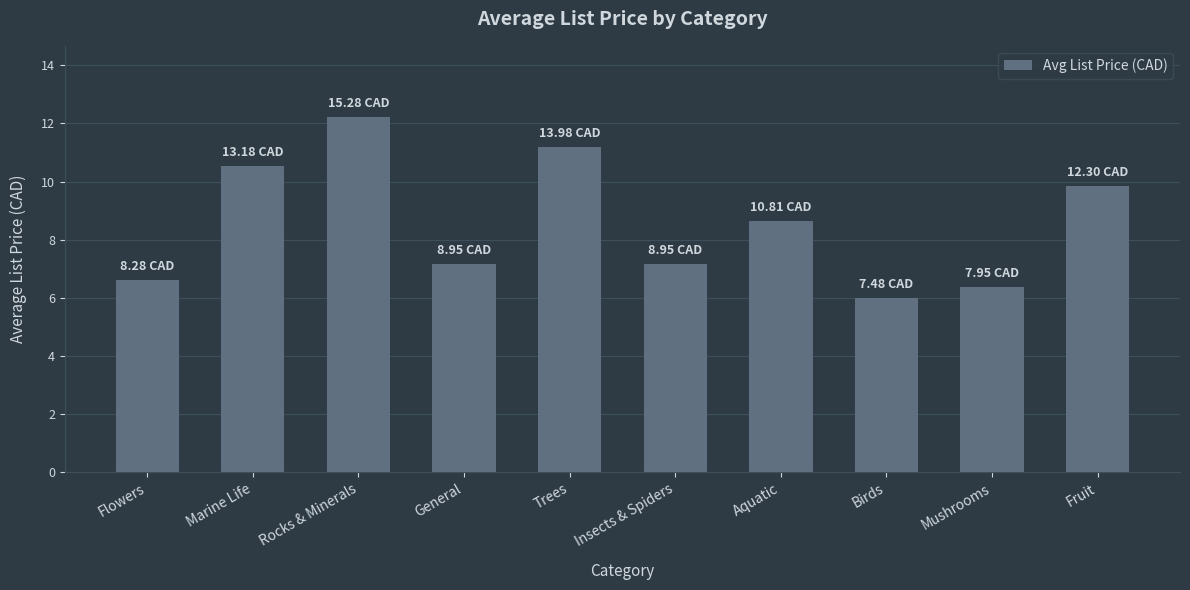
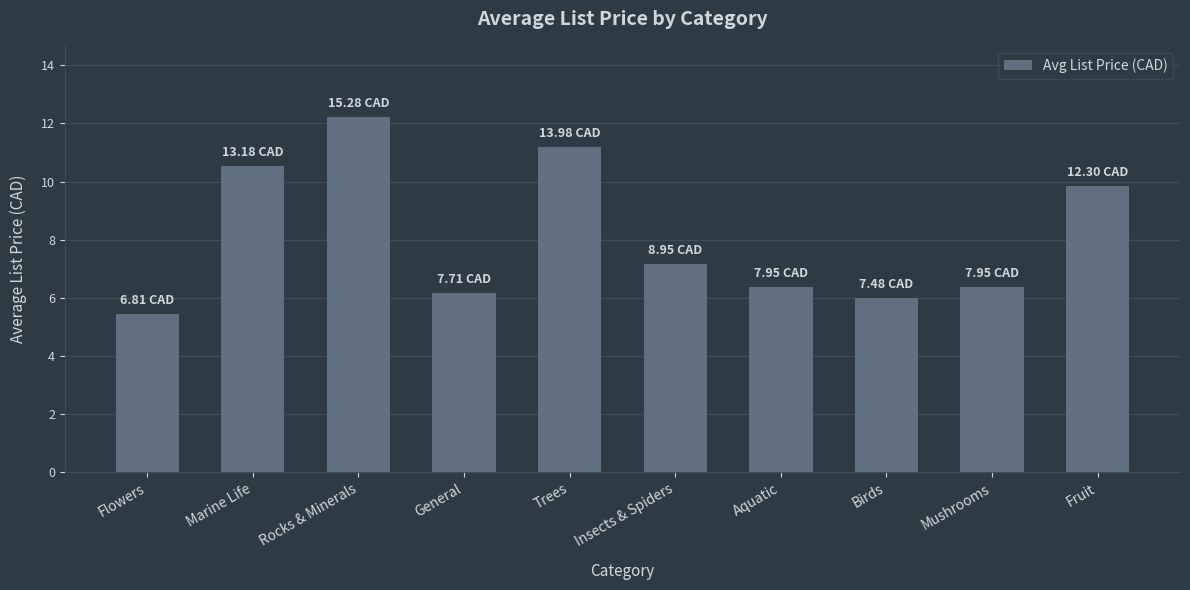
Flowers: 8.28 -> 6.81
General: 8.95 -> 7.71
Aquatic: 10.81 -> 7.95
